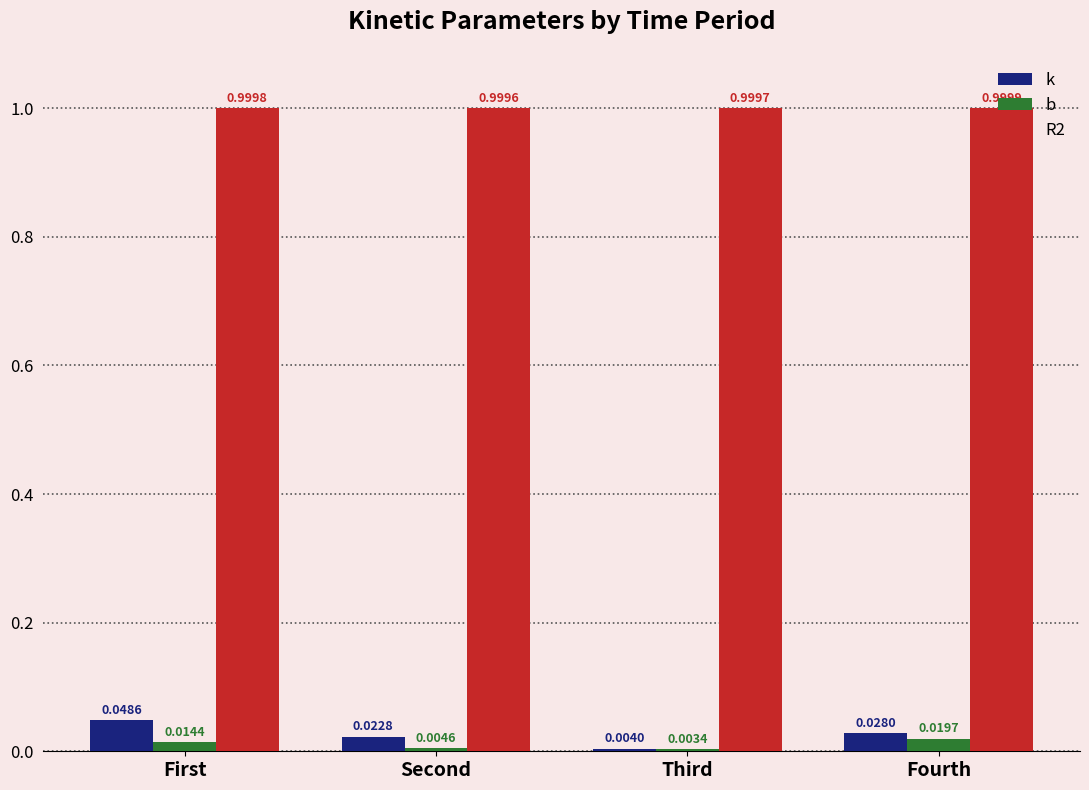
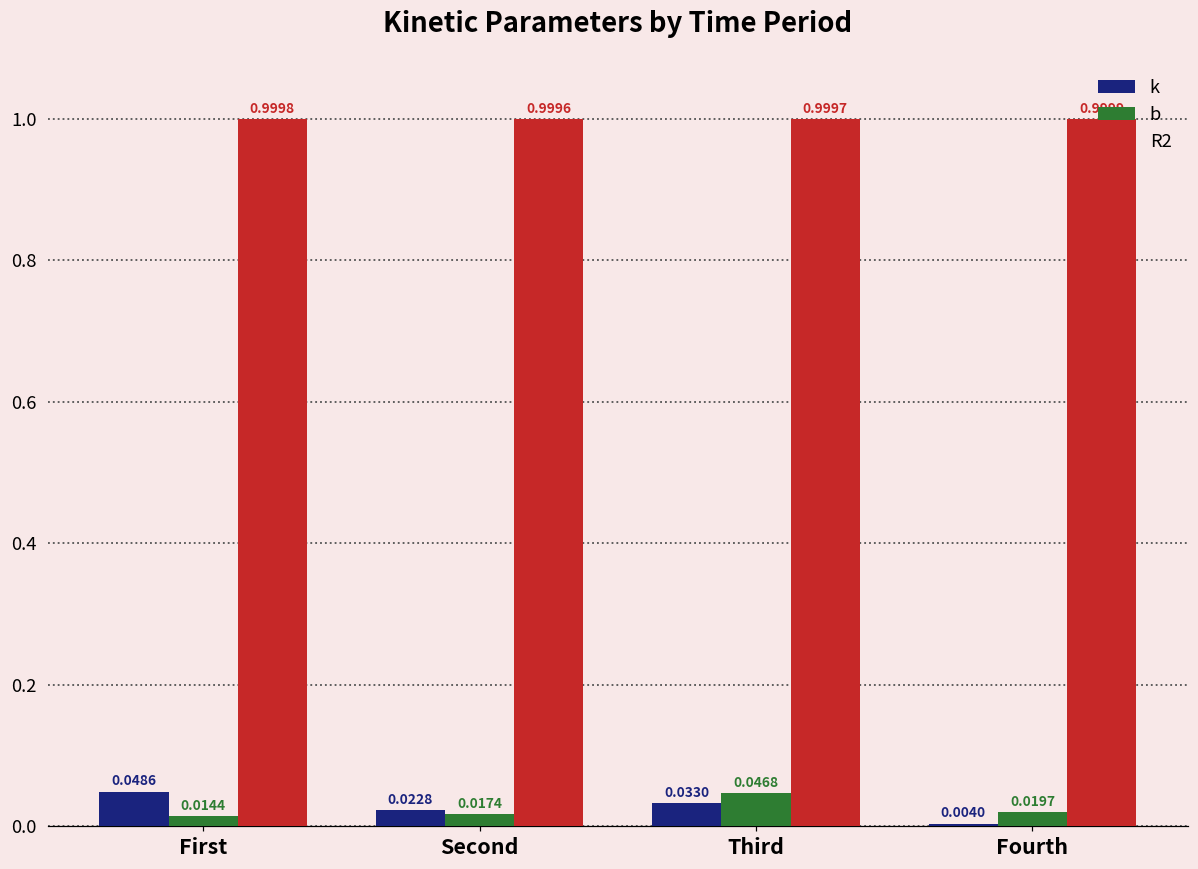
b, Second: 0.0046 -> 0.0174
k, Third: 0.0040 -> 0.0330
b, Third: 0.0034 -> 0.0468
k, Fourth: 0.0280 -> 0.0040
